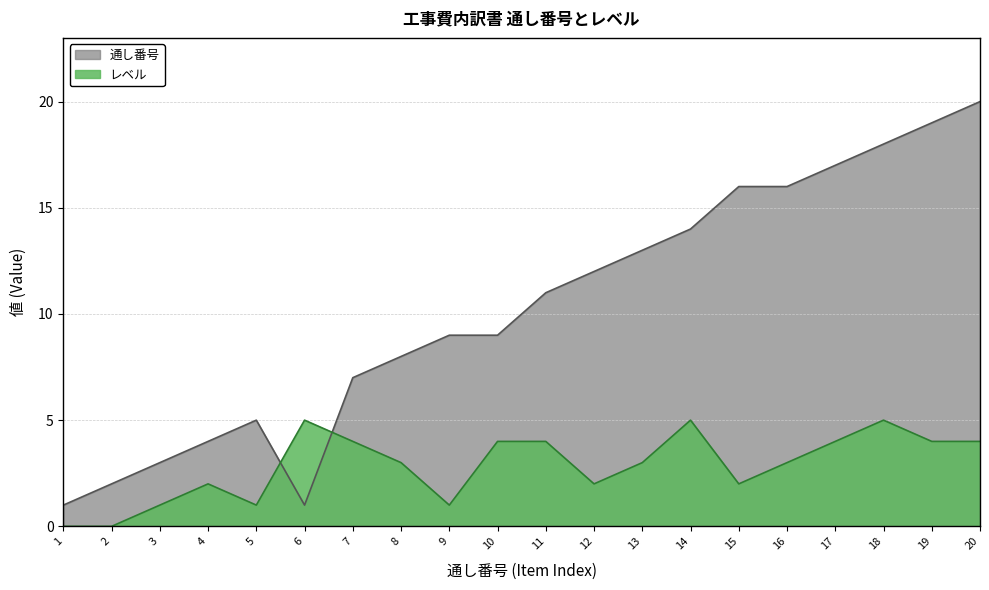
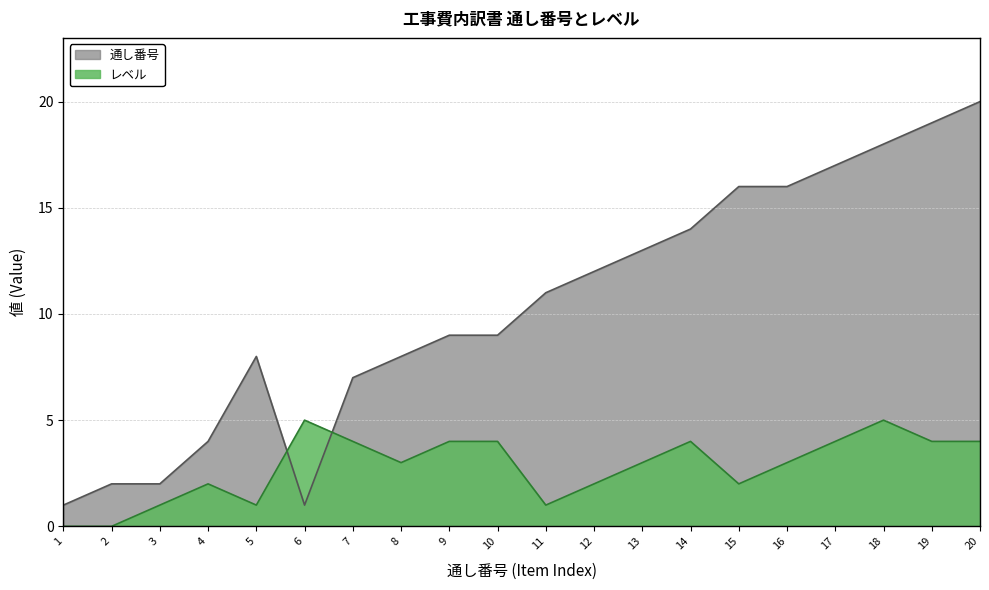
通し番号, 3: 3 -> 2
通し番号, 5: 5 -> 8
レベル, 9: 1 -> 4
レベル, 11: 4 -> 1
レベル, 14: 5 -> 4
